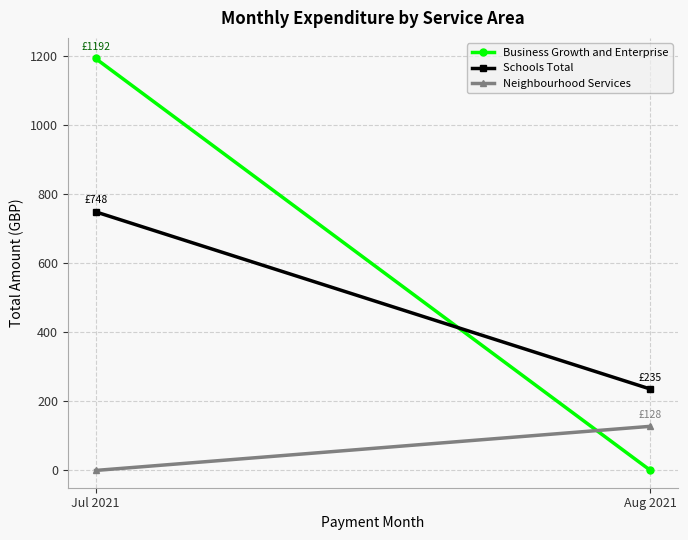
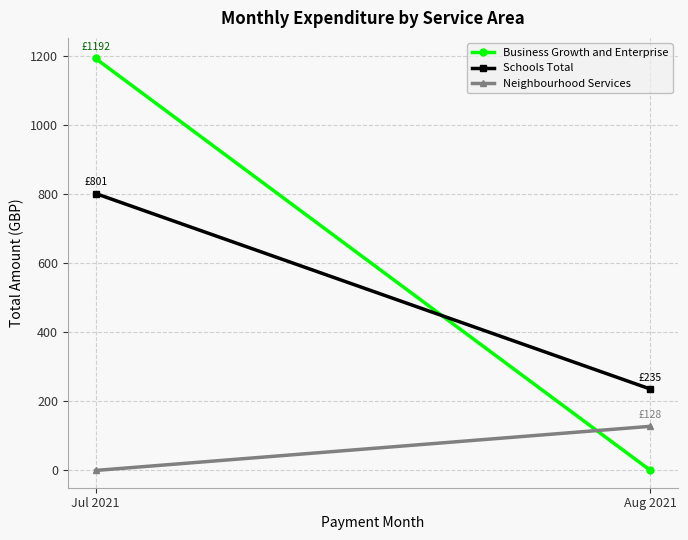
Schools Total, Jul 2021: £748 -> £801
